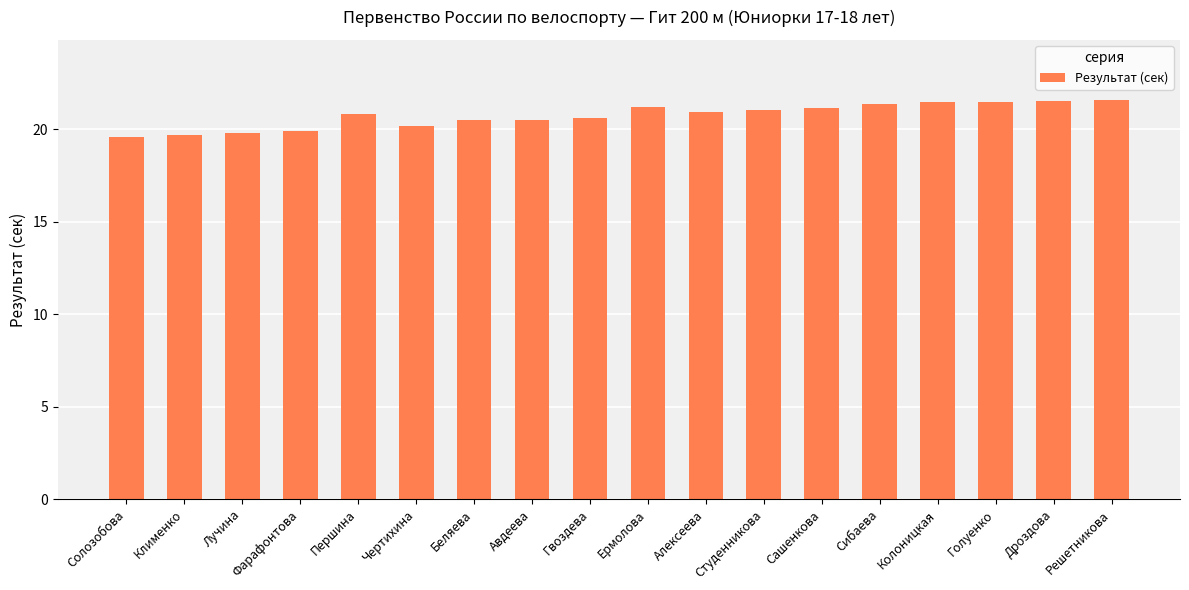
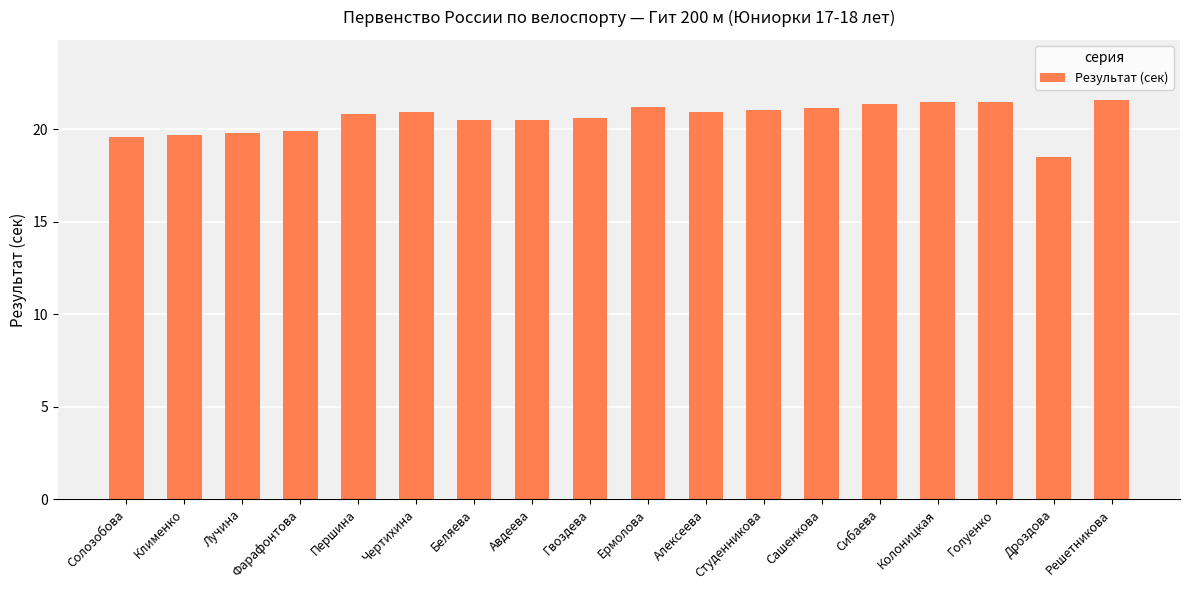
Чертихина: 20.2 -> 20.9
Дроздова: 21.6 -> 18.5
